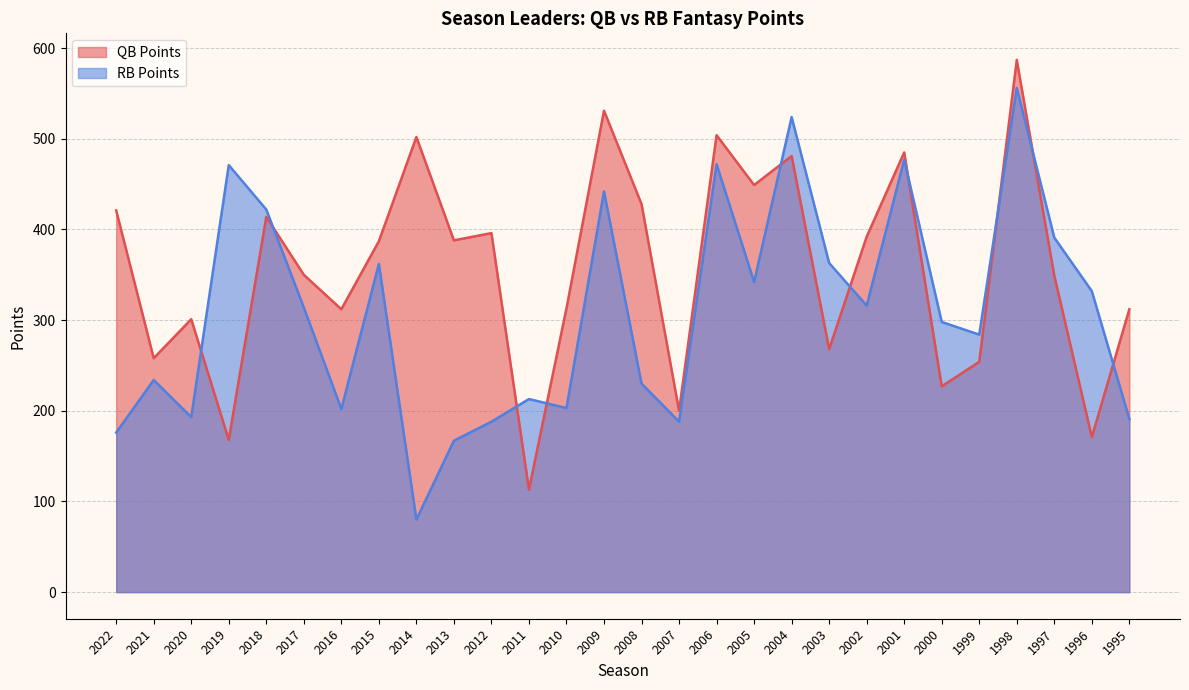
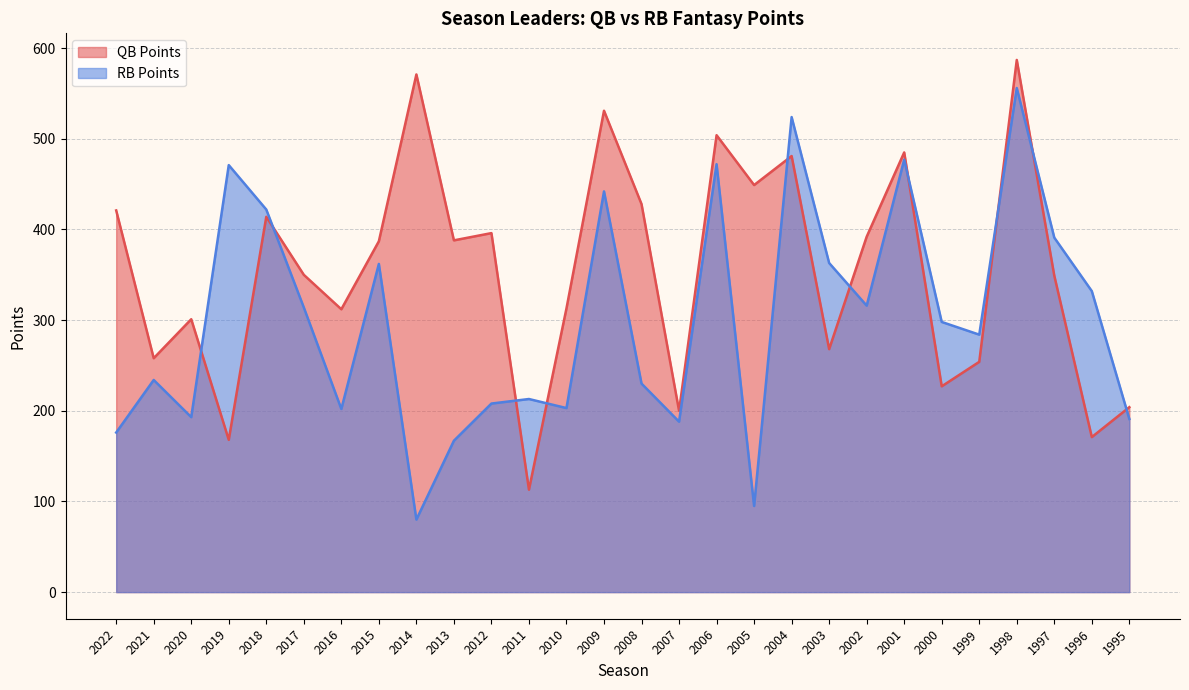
QB Points, 2014: 500 -> 570
RB Points, 2012: 190 -> 210
RB Points, 2005: 340 -> 100
QB Points, 1995: 310 -> 200
